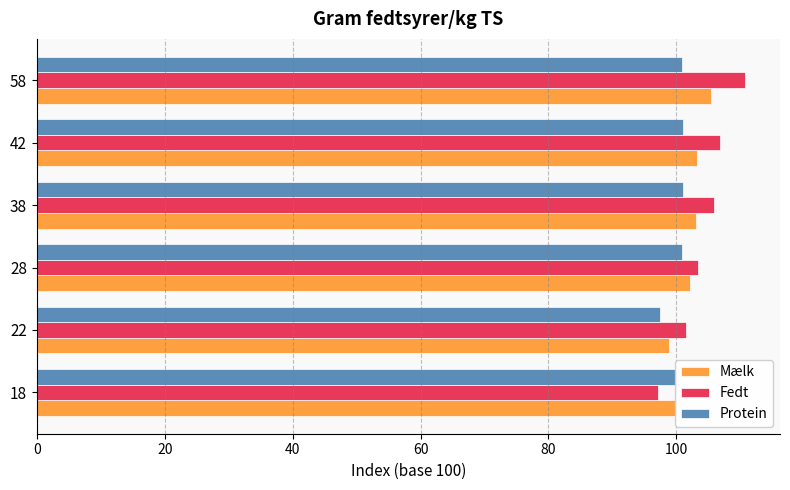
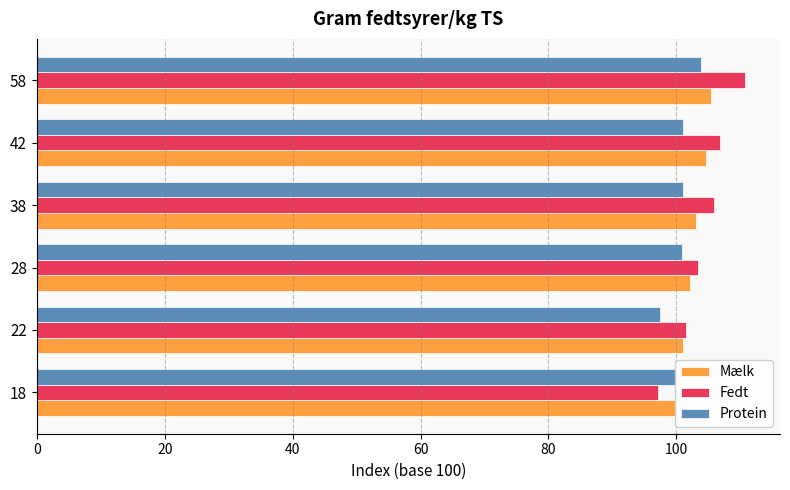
Protein, 58: 101 -> 104
Mælk, 42: 103 -> 105
Mælk, 22: 99 -> 101
